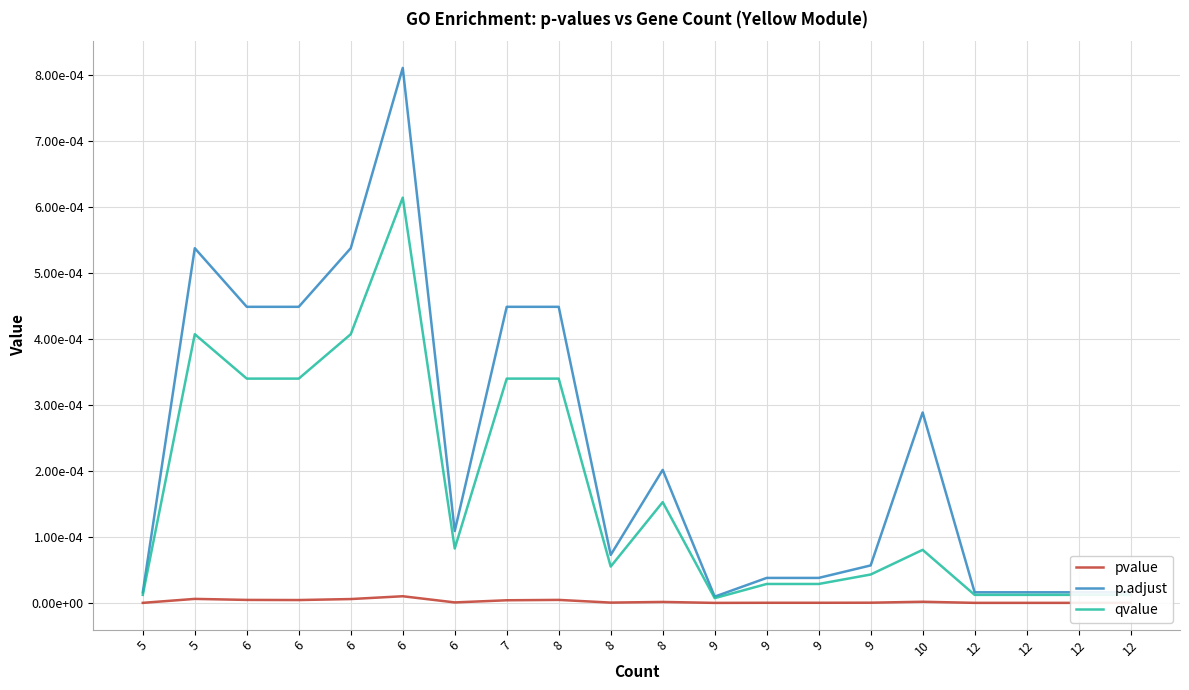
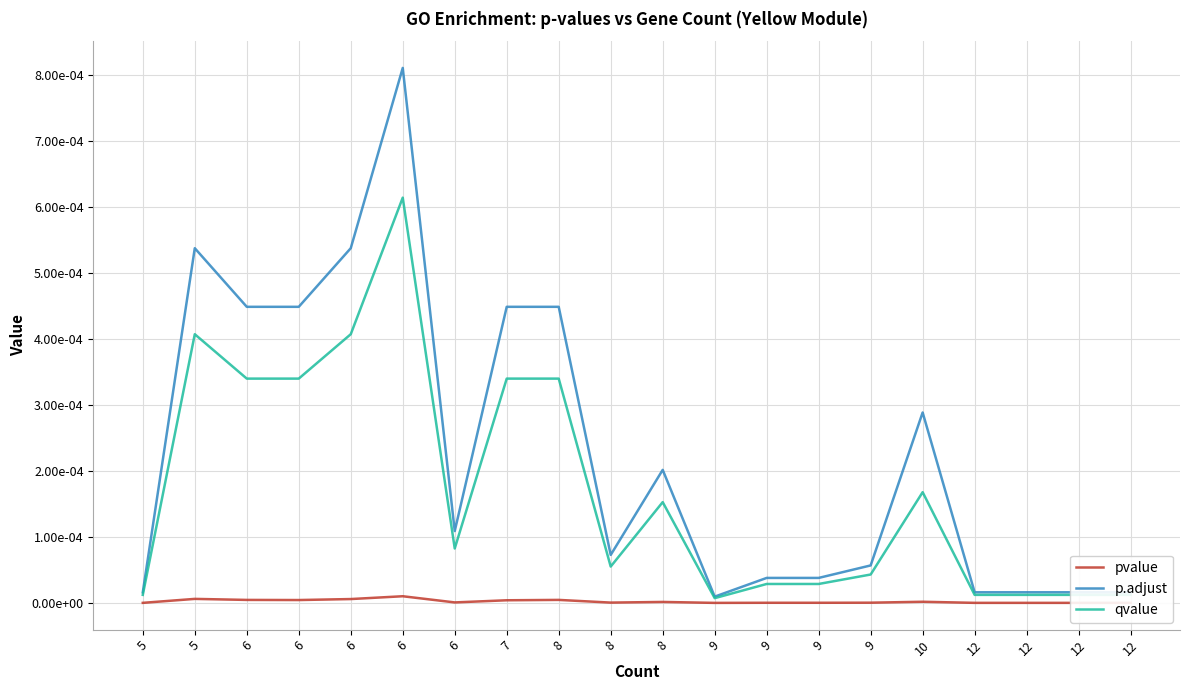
qvalue, 10: 0.00008 -> 0.00017
